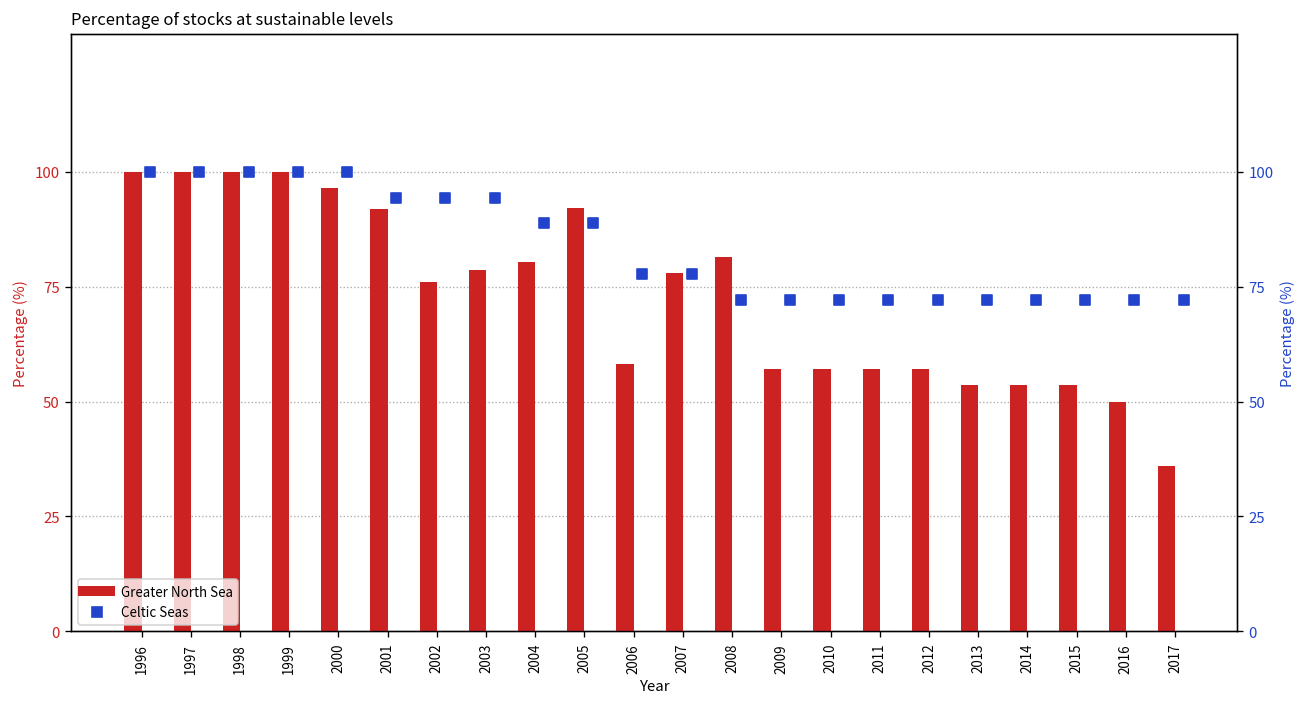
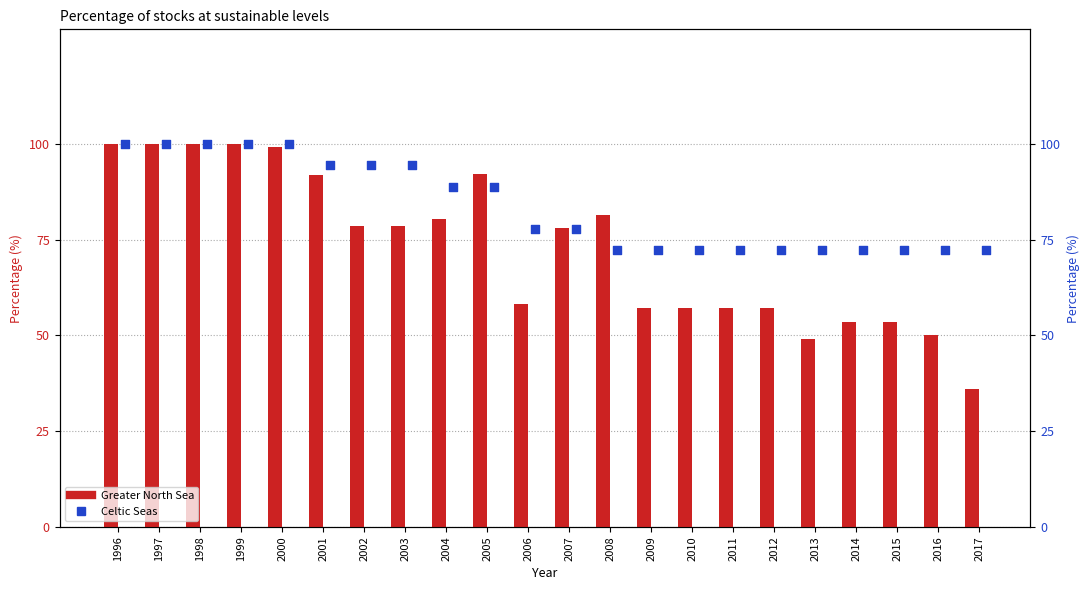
Greater North Sea, 2000: 96 -> 99
Greater North Sea, 2002: 76 -> 79
Greater North Sea, 2013: 54 -> 49
